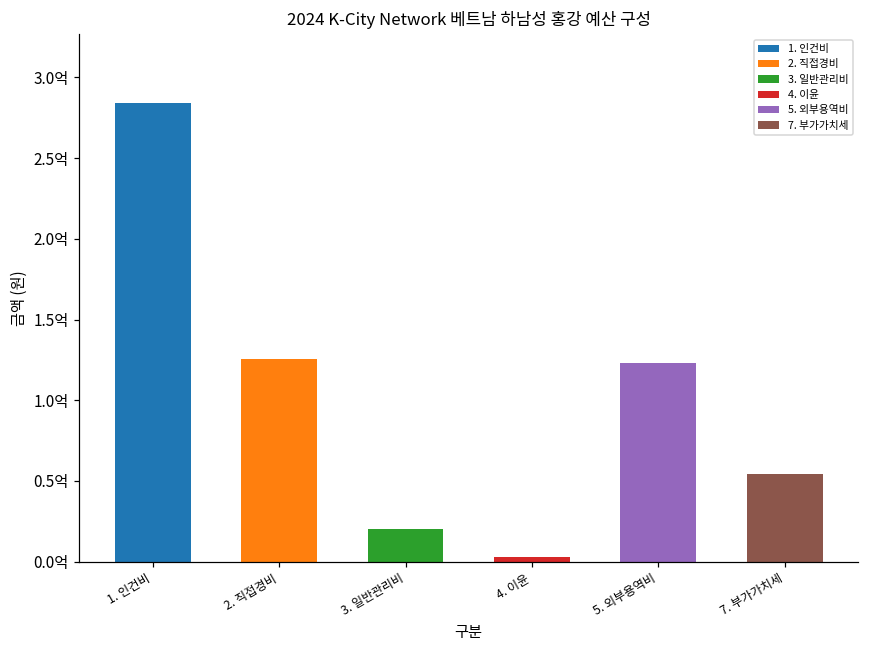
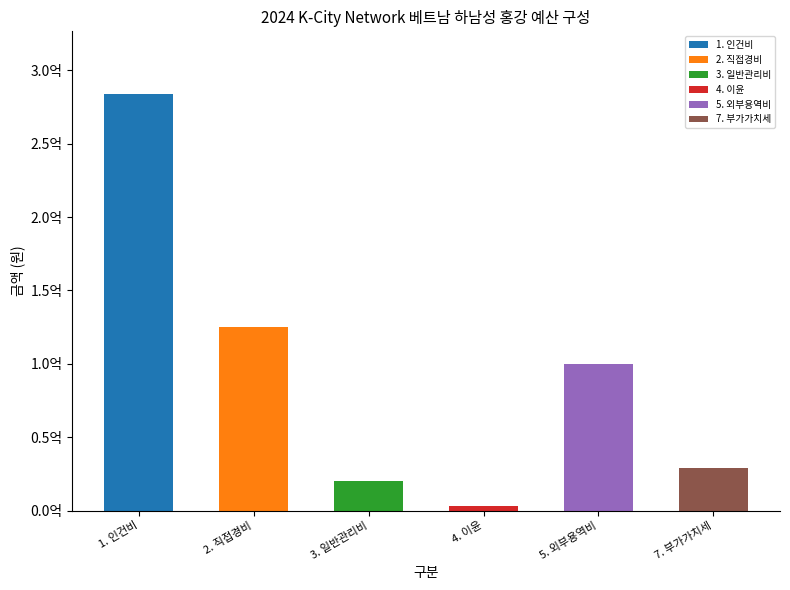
5. 외부용역비: 1.23억 -> 1.00억
7. 부가가치세: 0.55억 -> 0.29억
